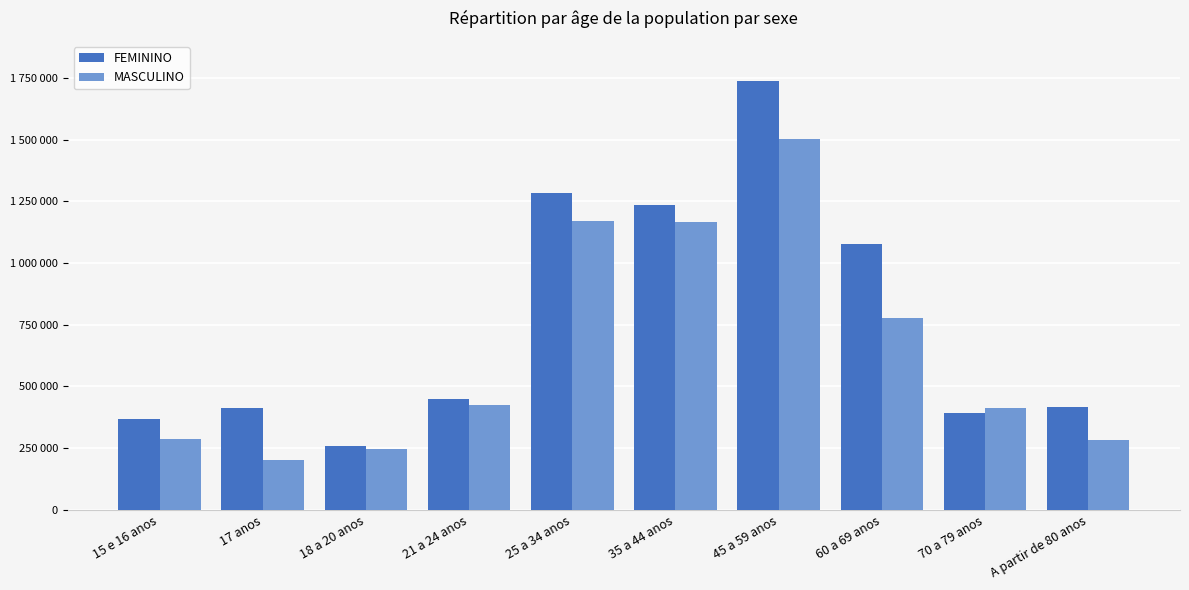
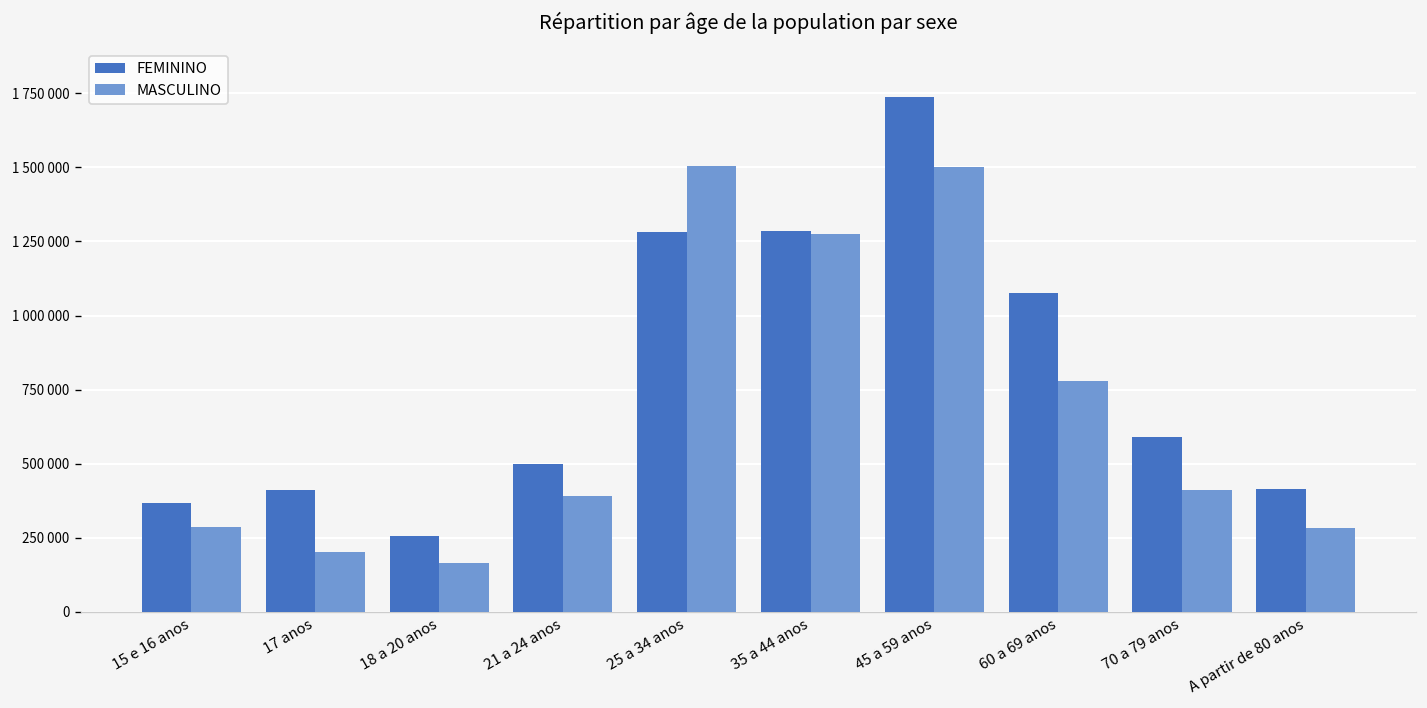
MASCULINO, 18 a 20 anos: 250000 -> 160000
FEMININO, 21 a 24 anos: 450000 -> 500000
MASCULINO, 21 a 24 anos: 420000 -> 390000
MASCULINO, 25 a 34 anos: 1170000 -> 1510000
FEMININO, 35 a 44 anos: 1240000 -> 1290000
MASCULINO, 35 a 44 anos: 1170000 -> 1280000
FEMININO, 70 a 79 anos: 390000 -> 590000
